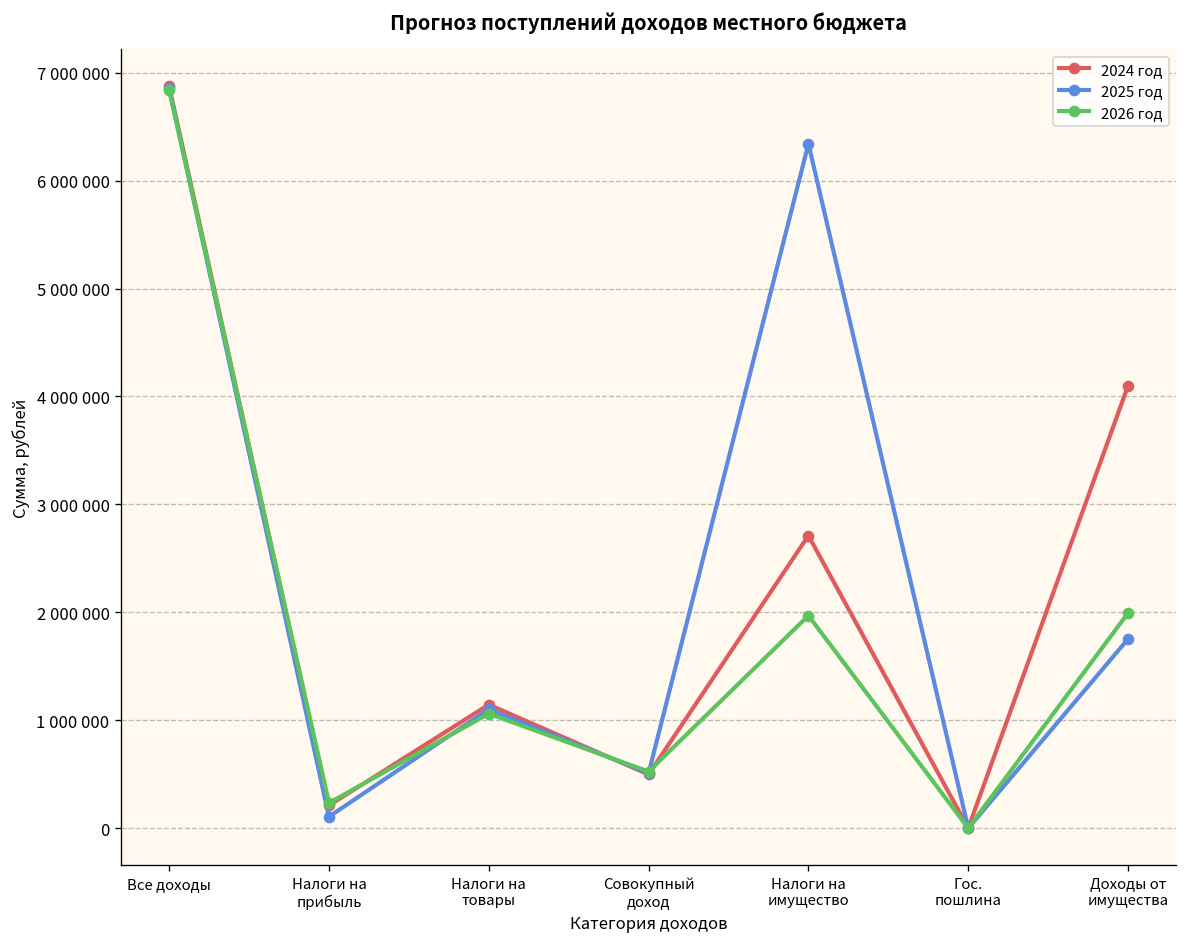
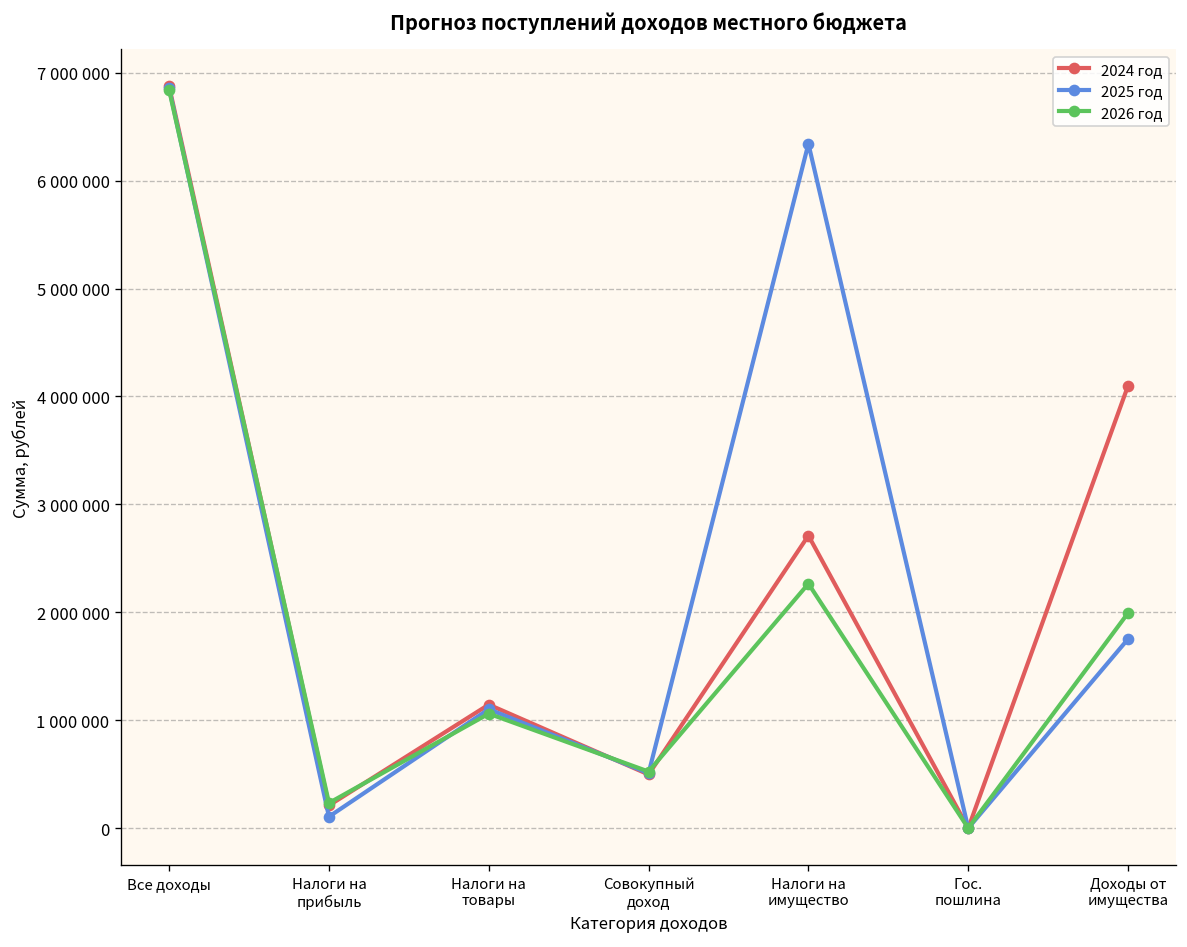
2026 год, Налоги на имущество: 2000000 -> 2300000
